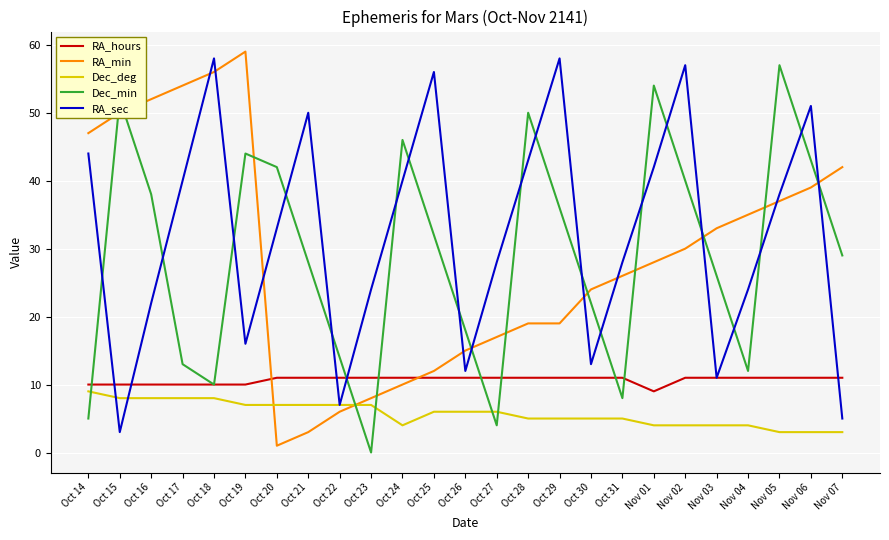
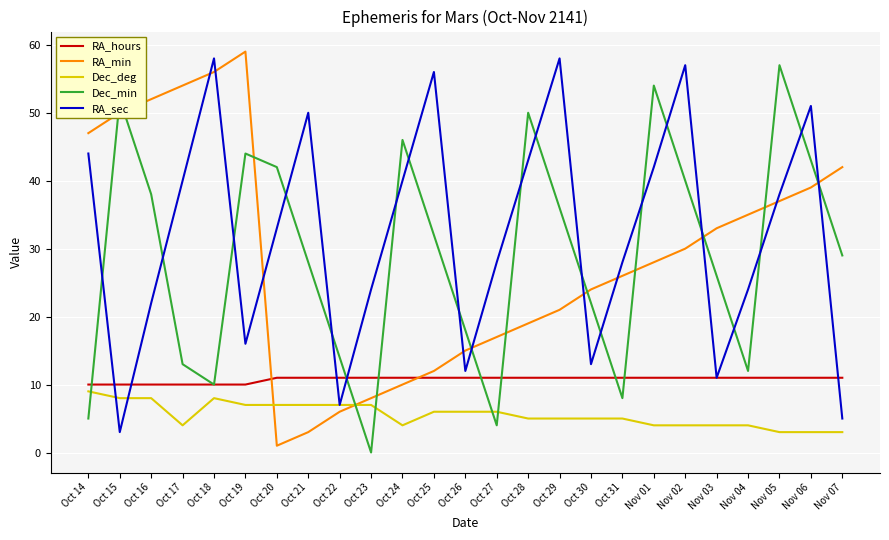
Dec_deg, Oct 17: 8 -> 4
RA_min, Oct 29: 19 -> 21
RA_hours, Nov 01: 9 -> 11
